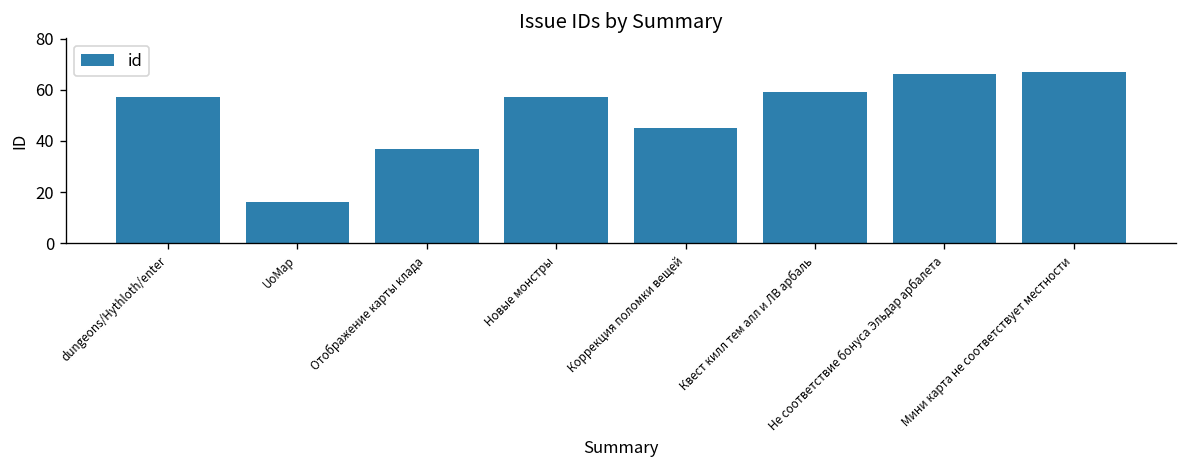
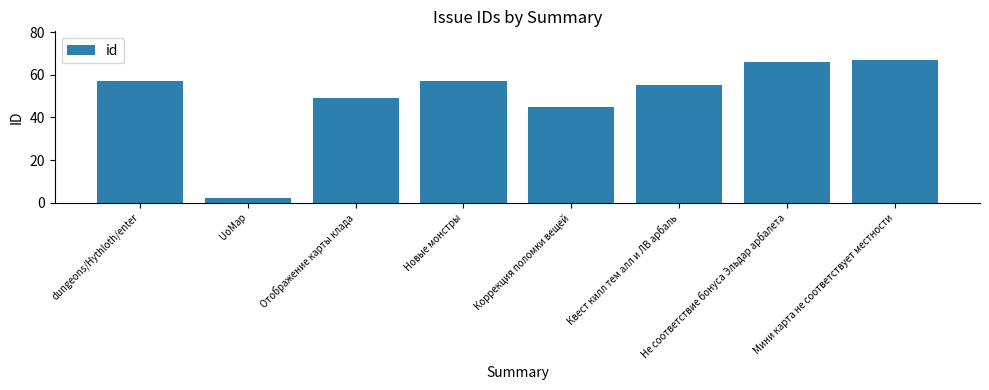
UoMap: 16 -> 2
Отображение карты клада: 37 -> 49
Квест килл тем алл и ЛВ арбаль: 59 -> 55
